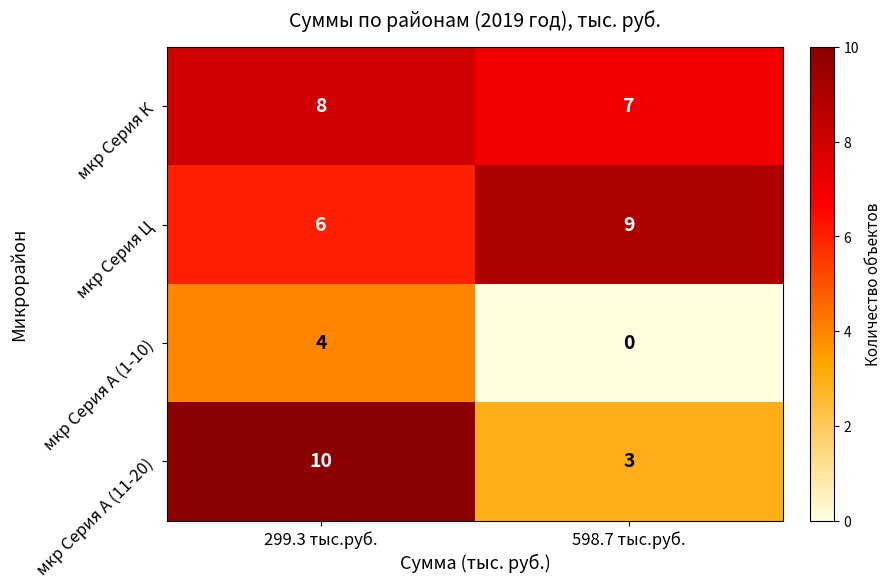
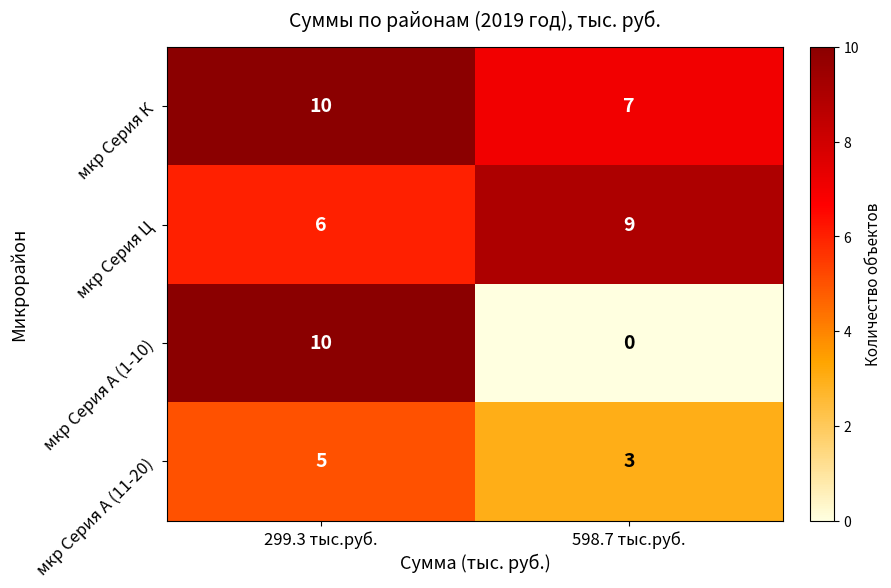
мкр Серия К, 299.3 тыс.руб.: 8 -> 10
мкр Серия А (1-10), 299.3 тыс.руб.: 4 -> 10
мкр Серия А (11-20), 299.3 тыс.руб.: 10 -> 5
